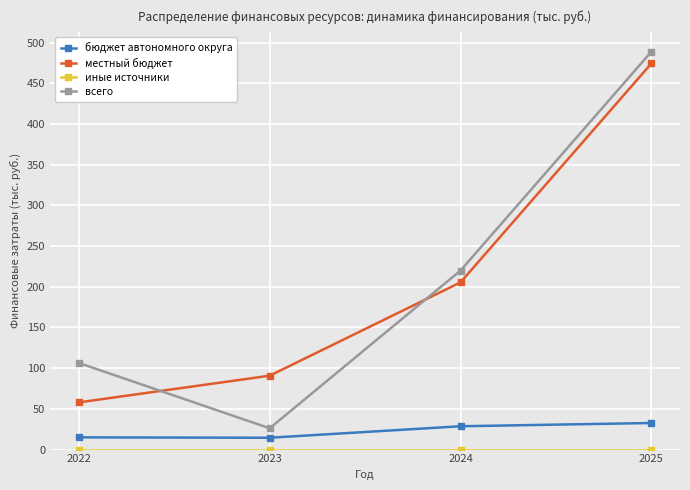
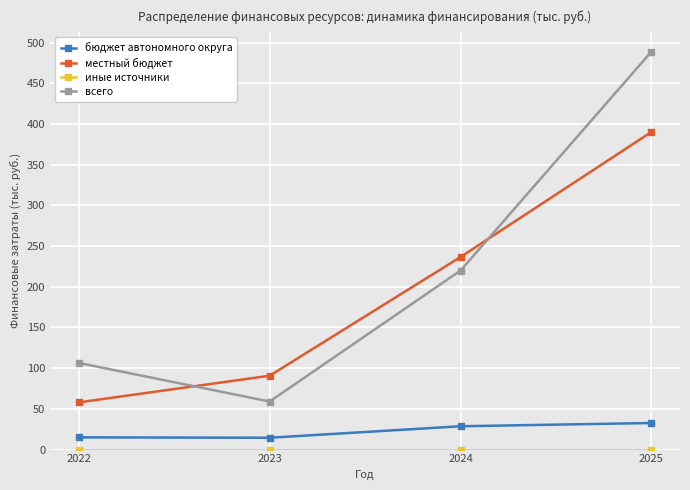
всего, 2023: 30 -> 60
местный бюджет, 2024: 210 -> 240
местный бюджет, 2025: 470 -> 390
